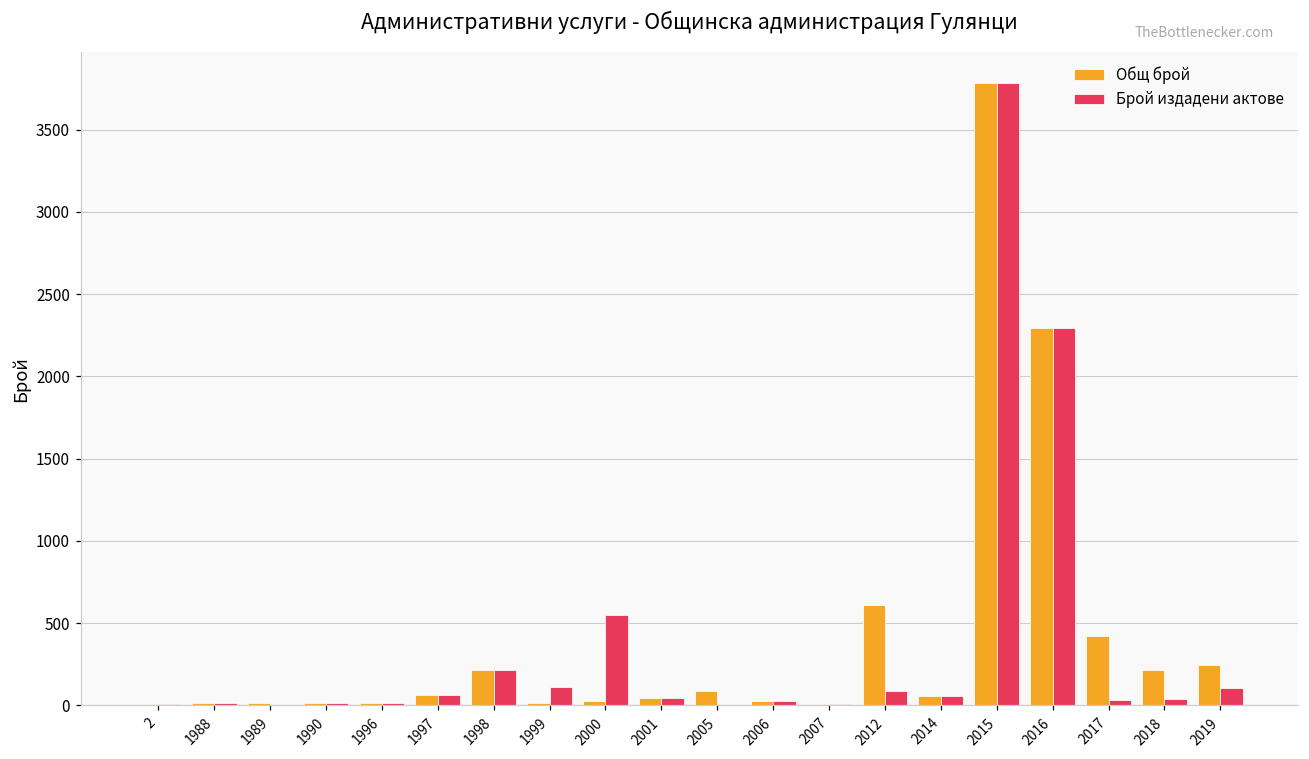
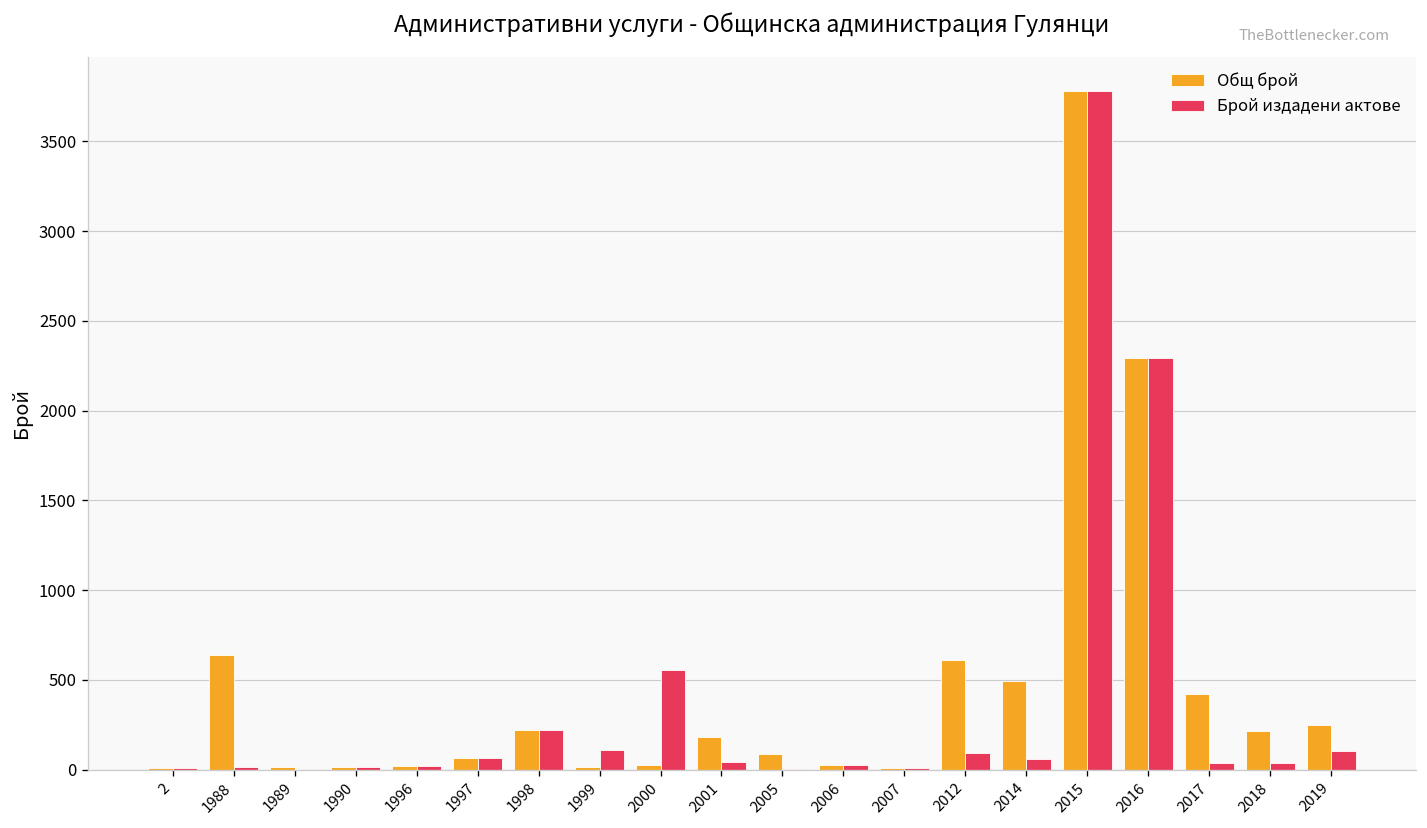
Общ брой, 1988: 20 -> 640
Общ брой, 2001: 40 -> 180
Общ брой, 2014: 60 -> 490
